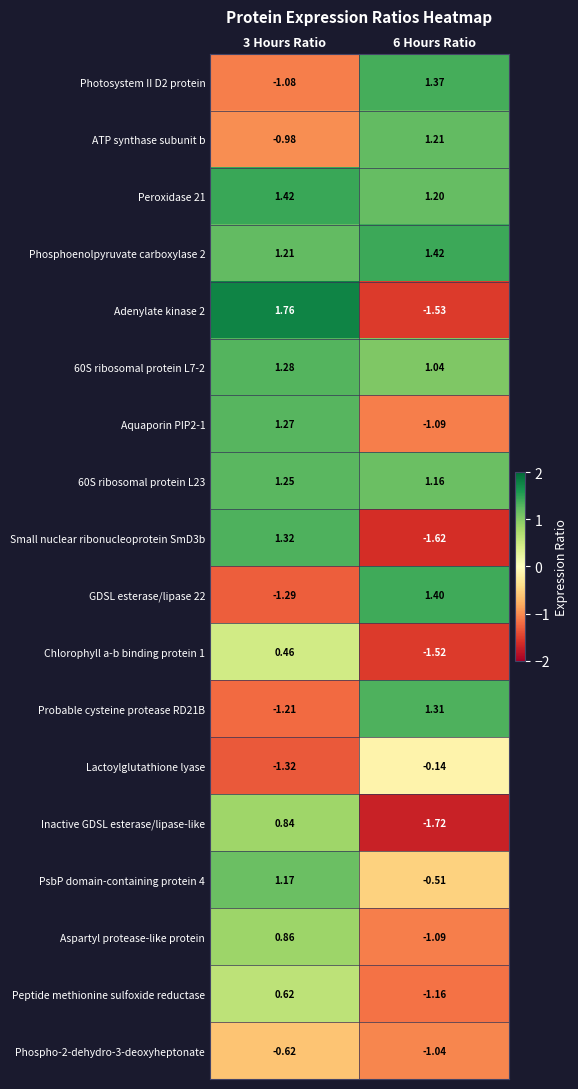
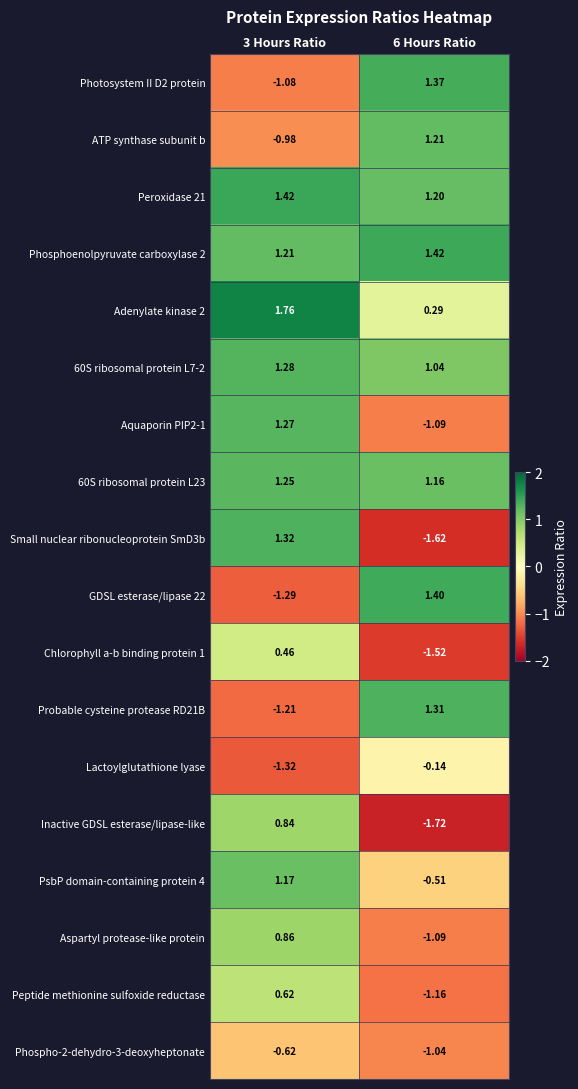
Adenylate kinase 2, 6 Hours Ratio: -1.53 -> 0.29
